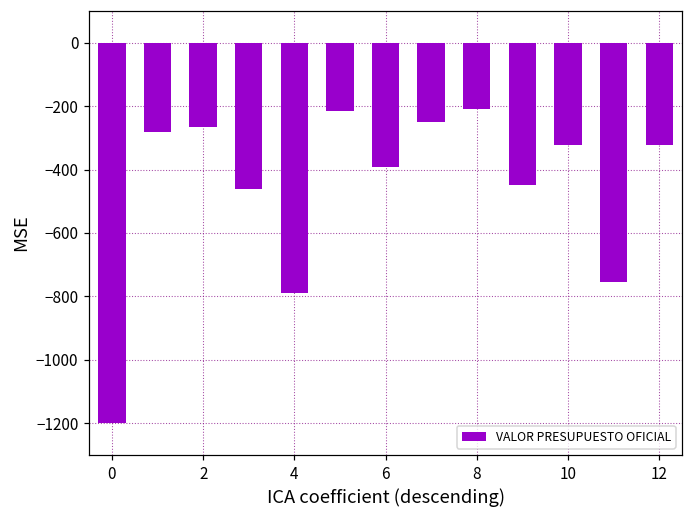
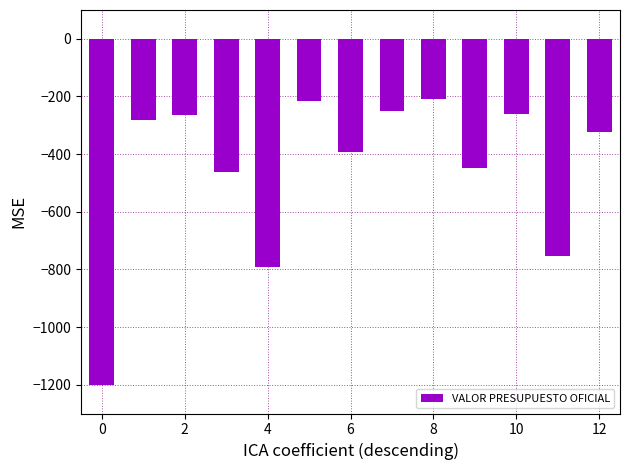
10: -320 -> -260
